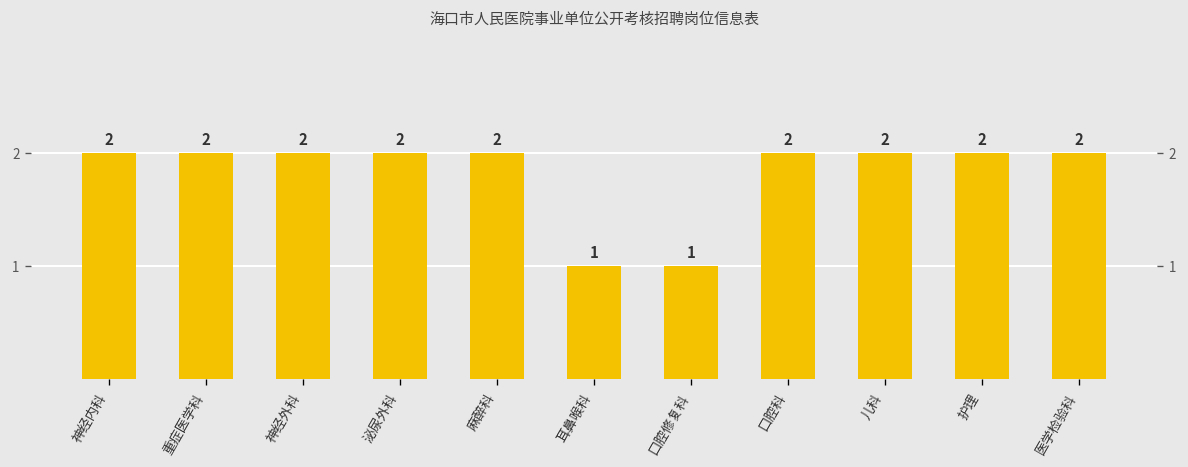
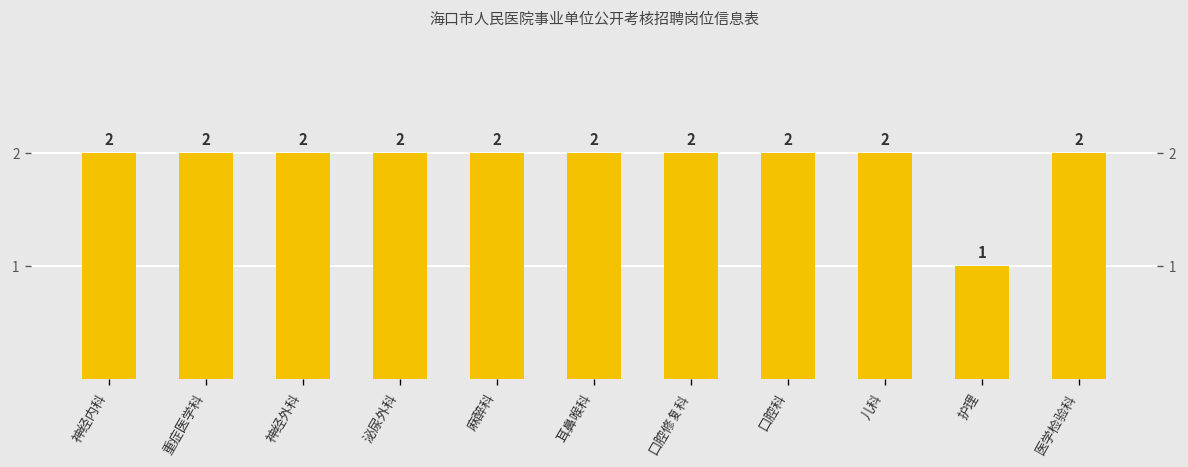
耳鼻喉科: 1 -> 2
口腔修复科: 1 -> 2
护理: 2 -> 1
